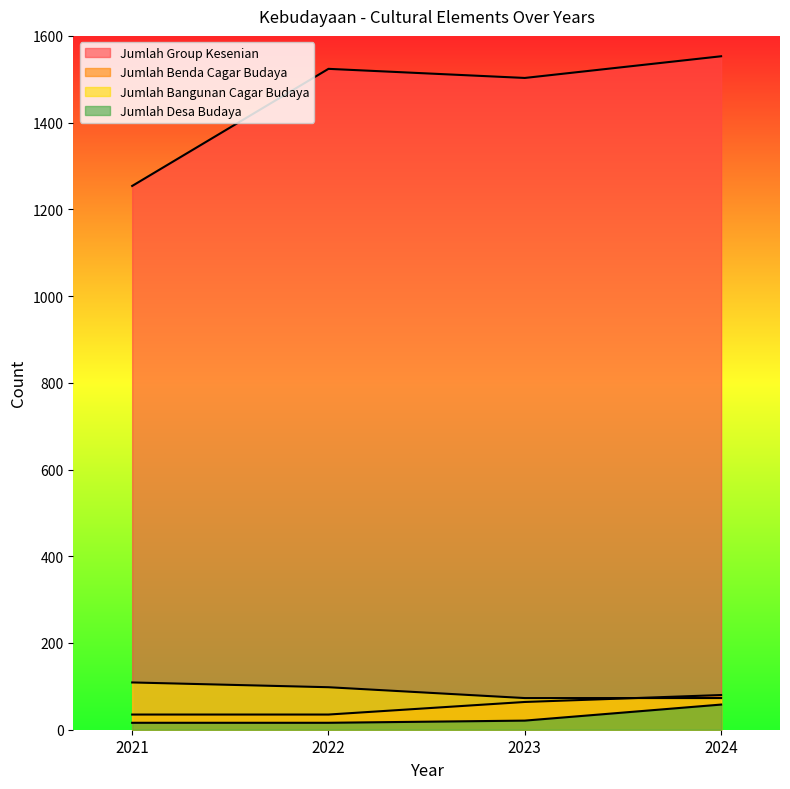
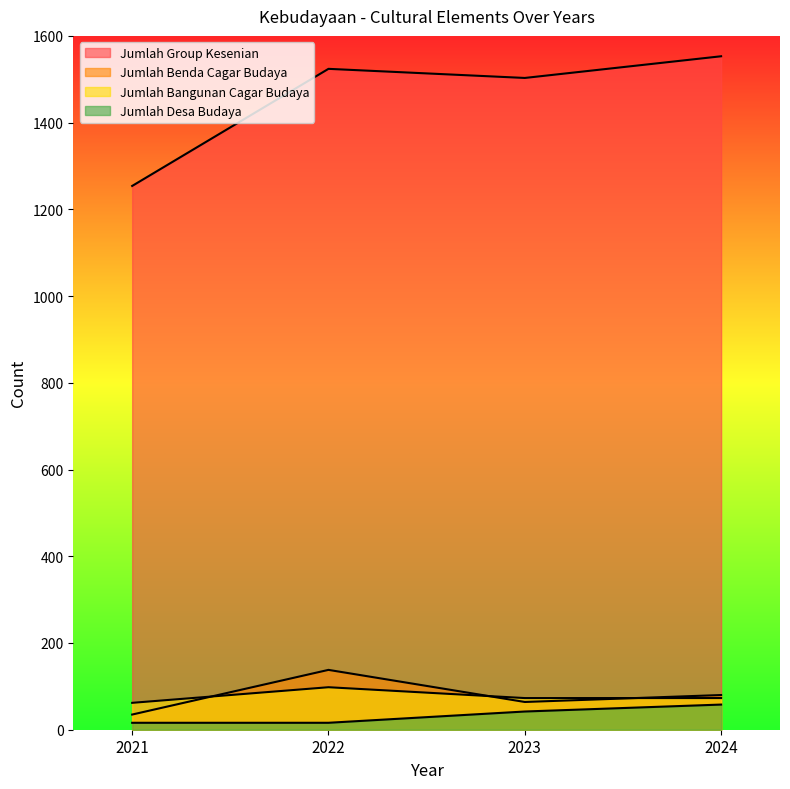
Jumlah Bangunan Cagar Budaya, 2021: 110 -> 60
Jumlah Benda Cagar Budaya, 2022: 40 -> 140
Jumlah Desa Budaya, 2023: 20 -> 40
